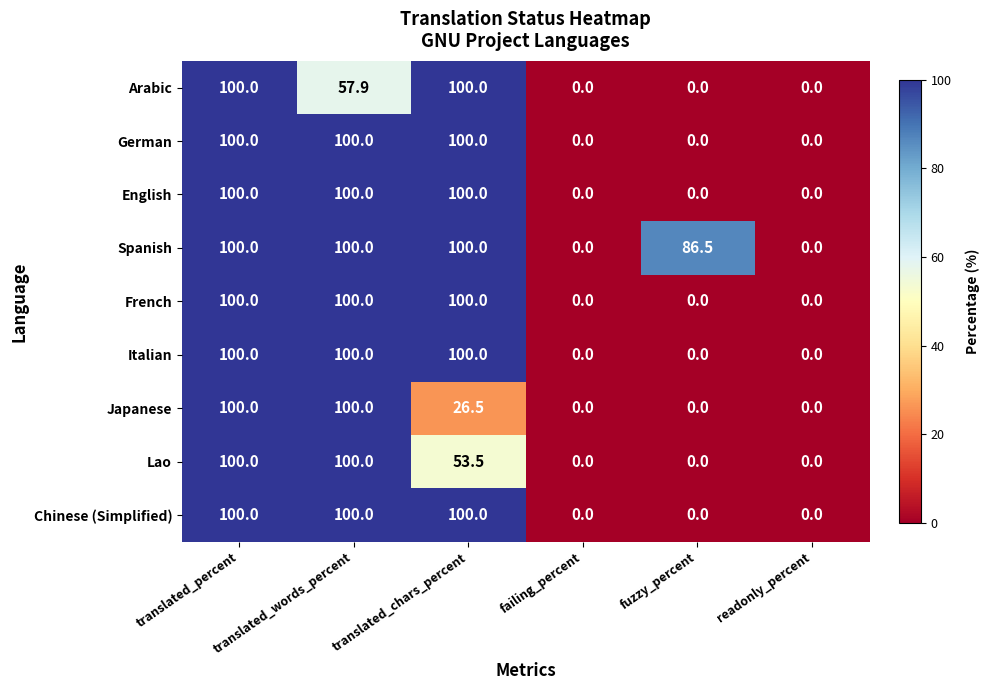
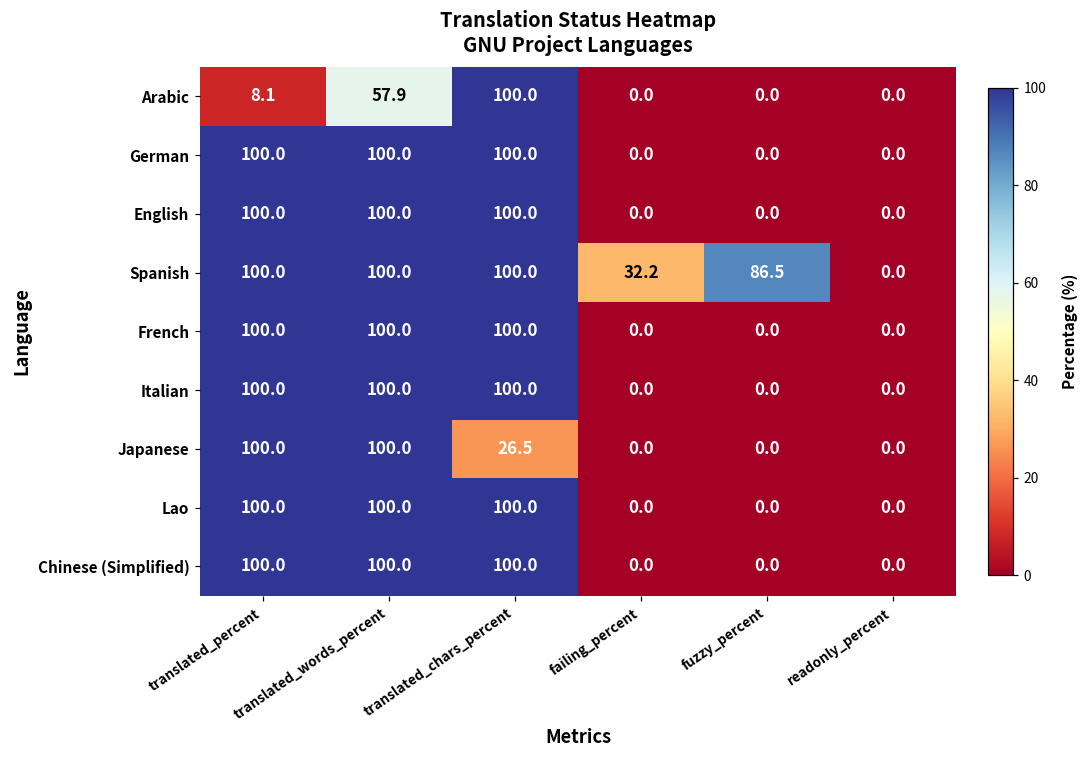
Arabic, translated_percent: 100.0 -> 8.1
Spanish, failing_percent: 0.0 -> 32.2
Lao, translated_chars_percent: 53.5 -> 100.0
